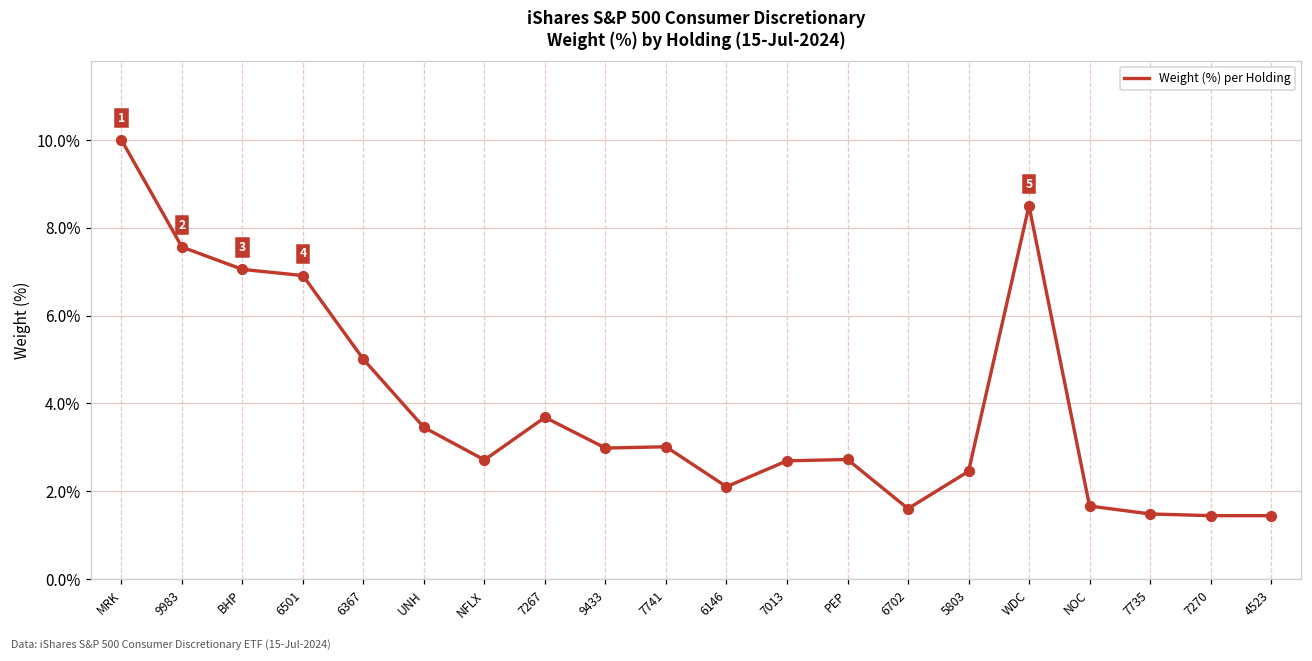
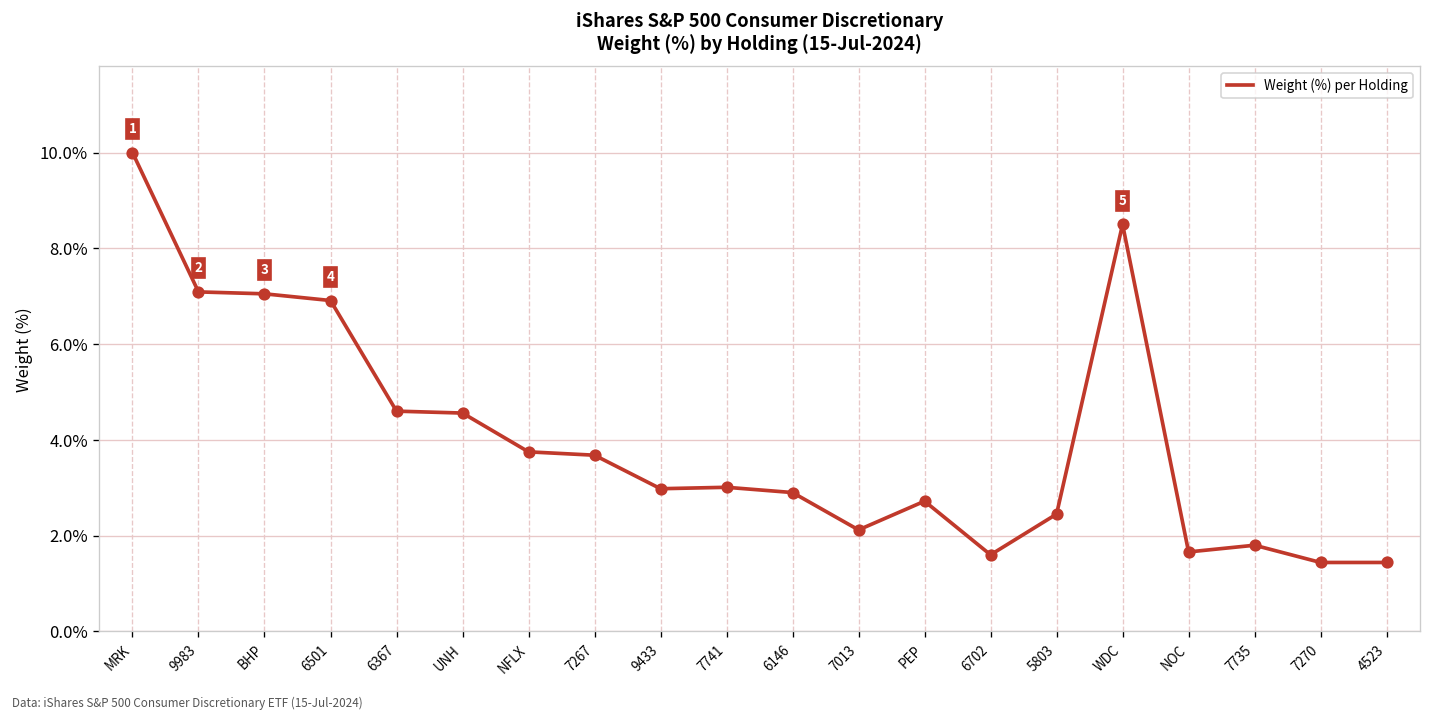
9983: 7.6% -> 7.1%
6367: 5.0% -> 4.6%
UNH: 3.5% -> 4.6%
NFLX: 2.7% -> 3.8%
6146: 2.1% -> 2.9%
7013: 2.7% -> 2.1%
7735: 1.5% -> 1.8%
